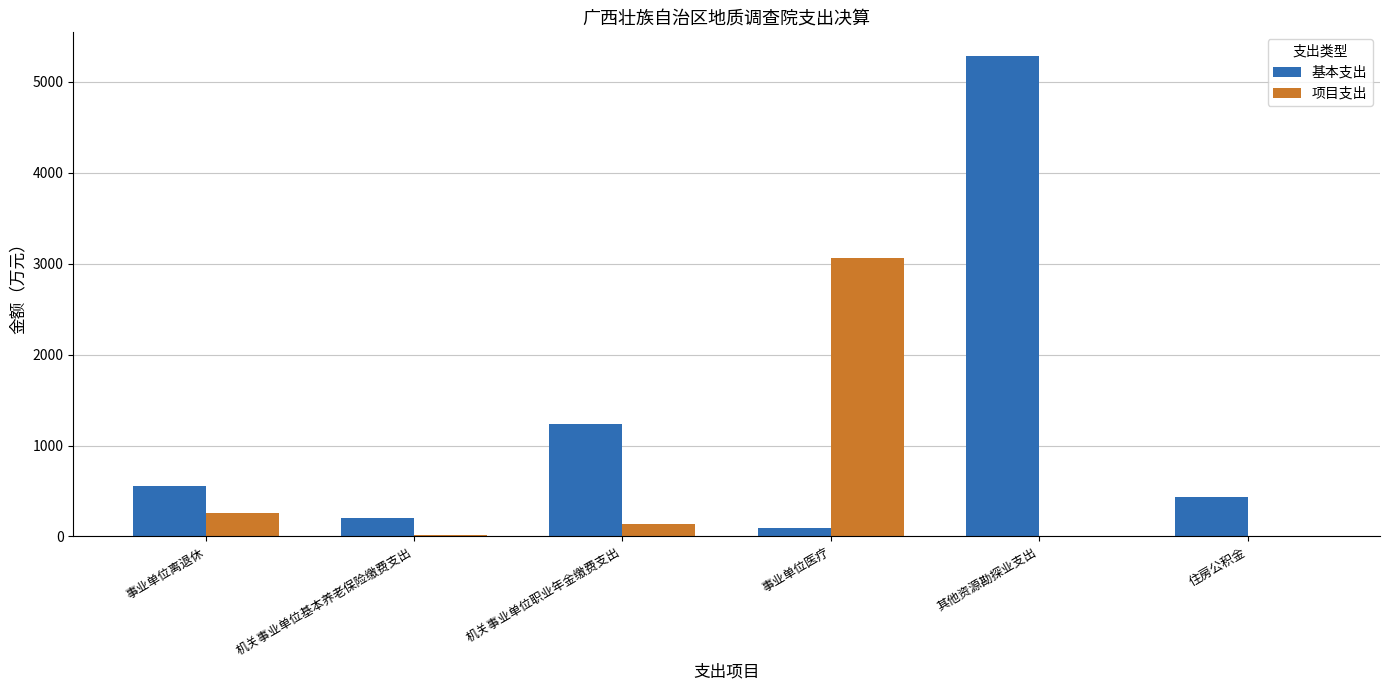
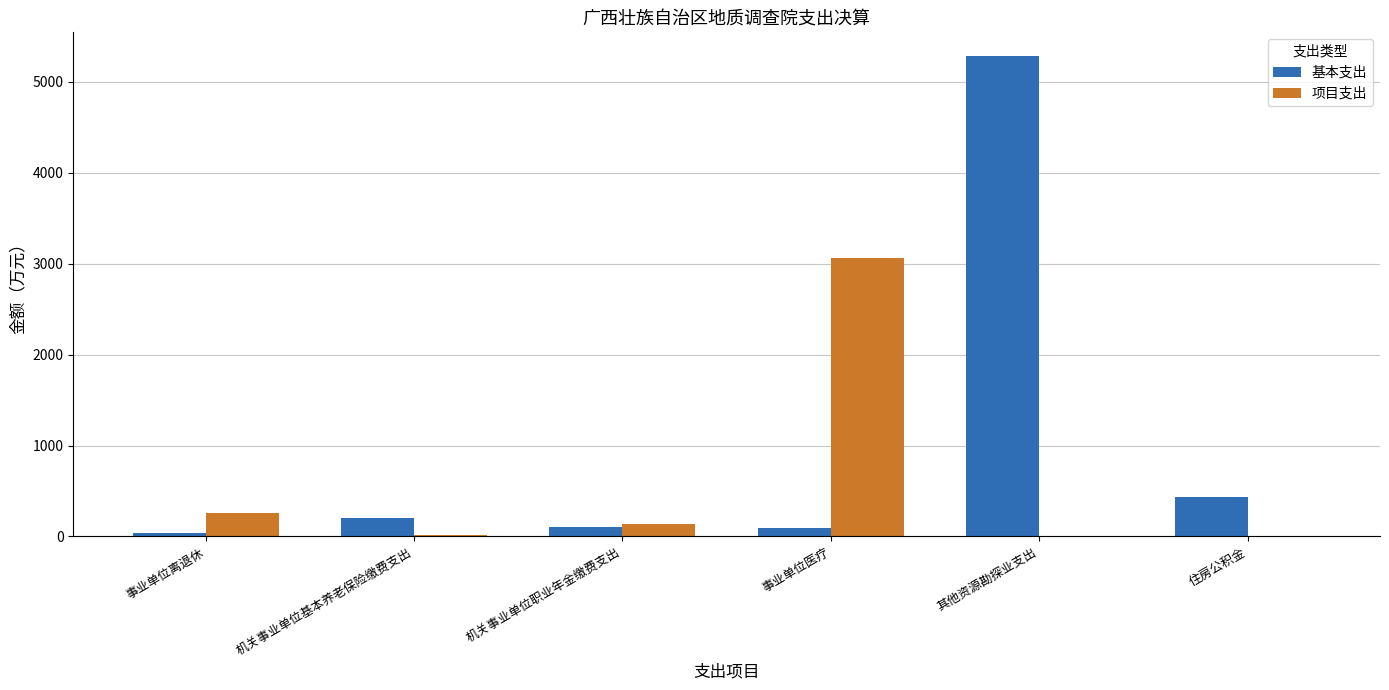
基本支出, 事业单位离退休: 600 -> 0
基本支出, 机关事业单位职业年金缴费支出: 1200 -> 100
